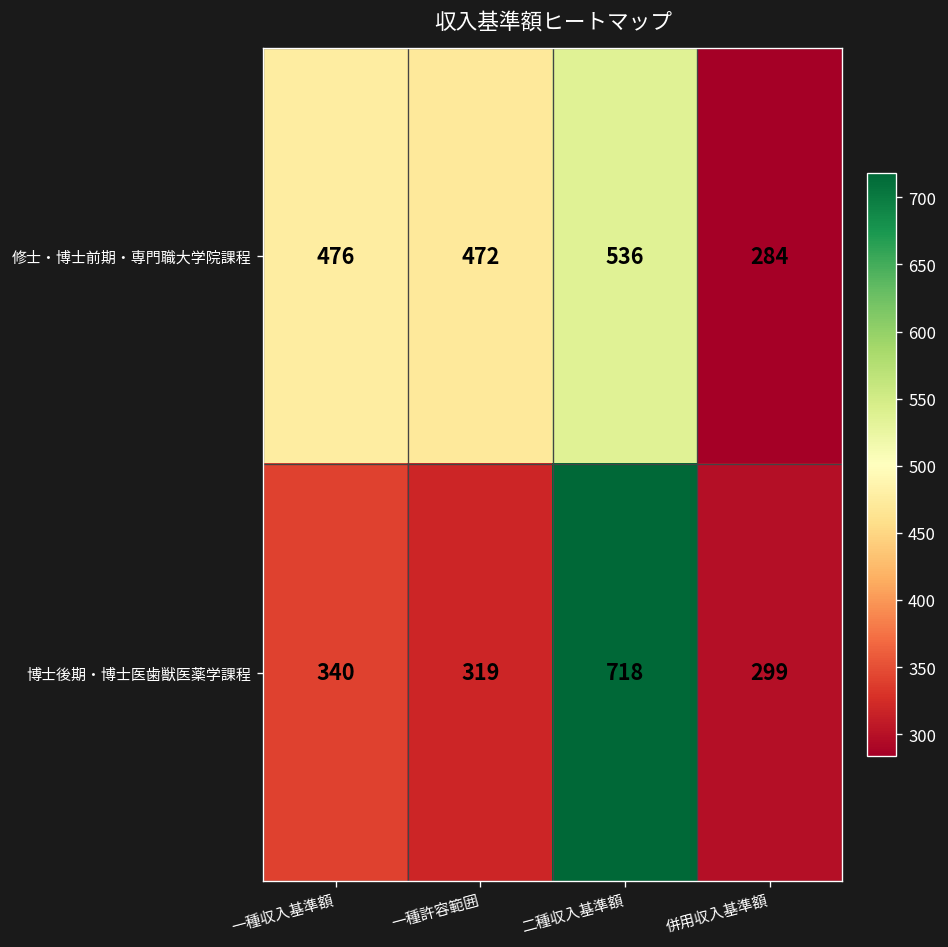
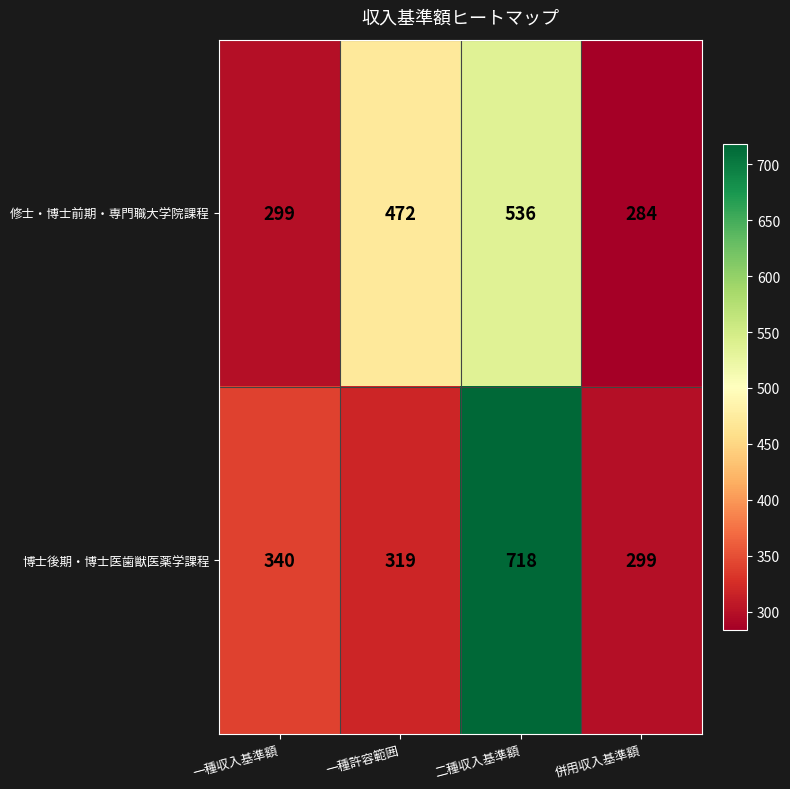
修士・博士前期・専門職大学院課程, 一種収入基準額: 476 -> 299
